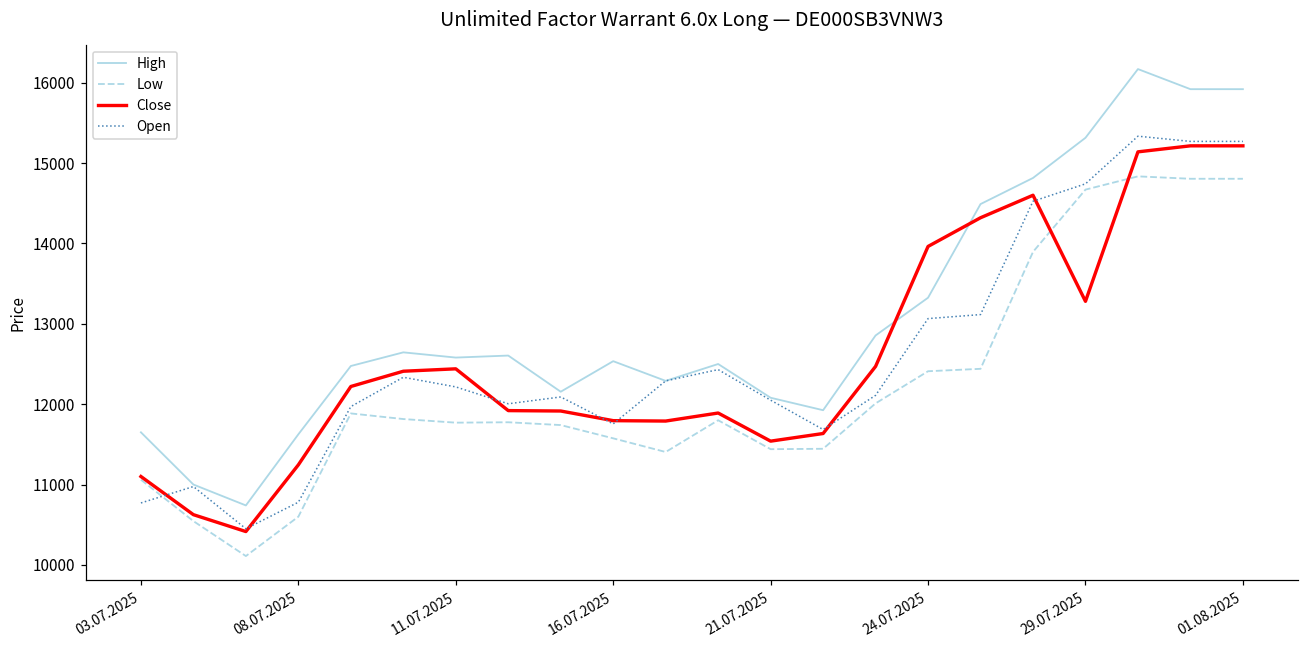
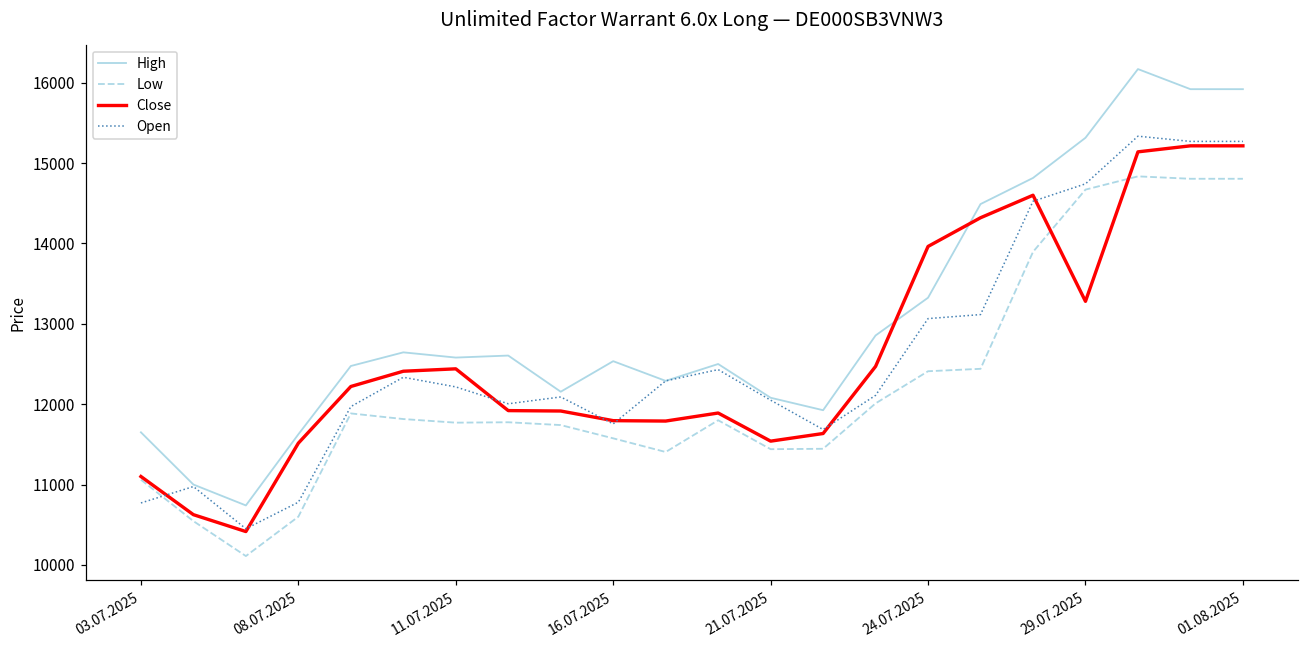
Close, 08.07.2025: 11200 -> 11500
